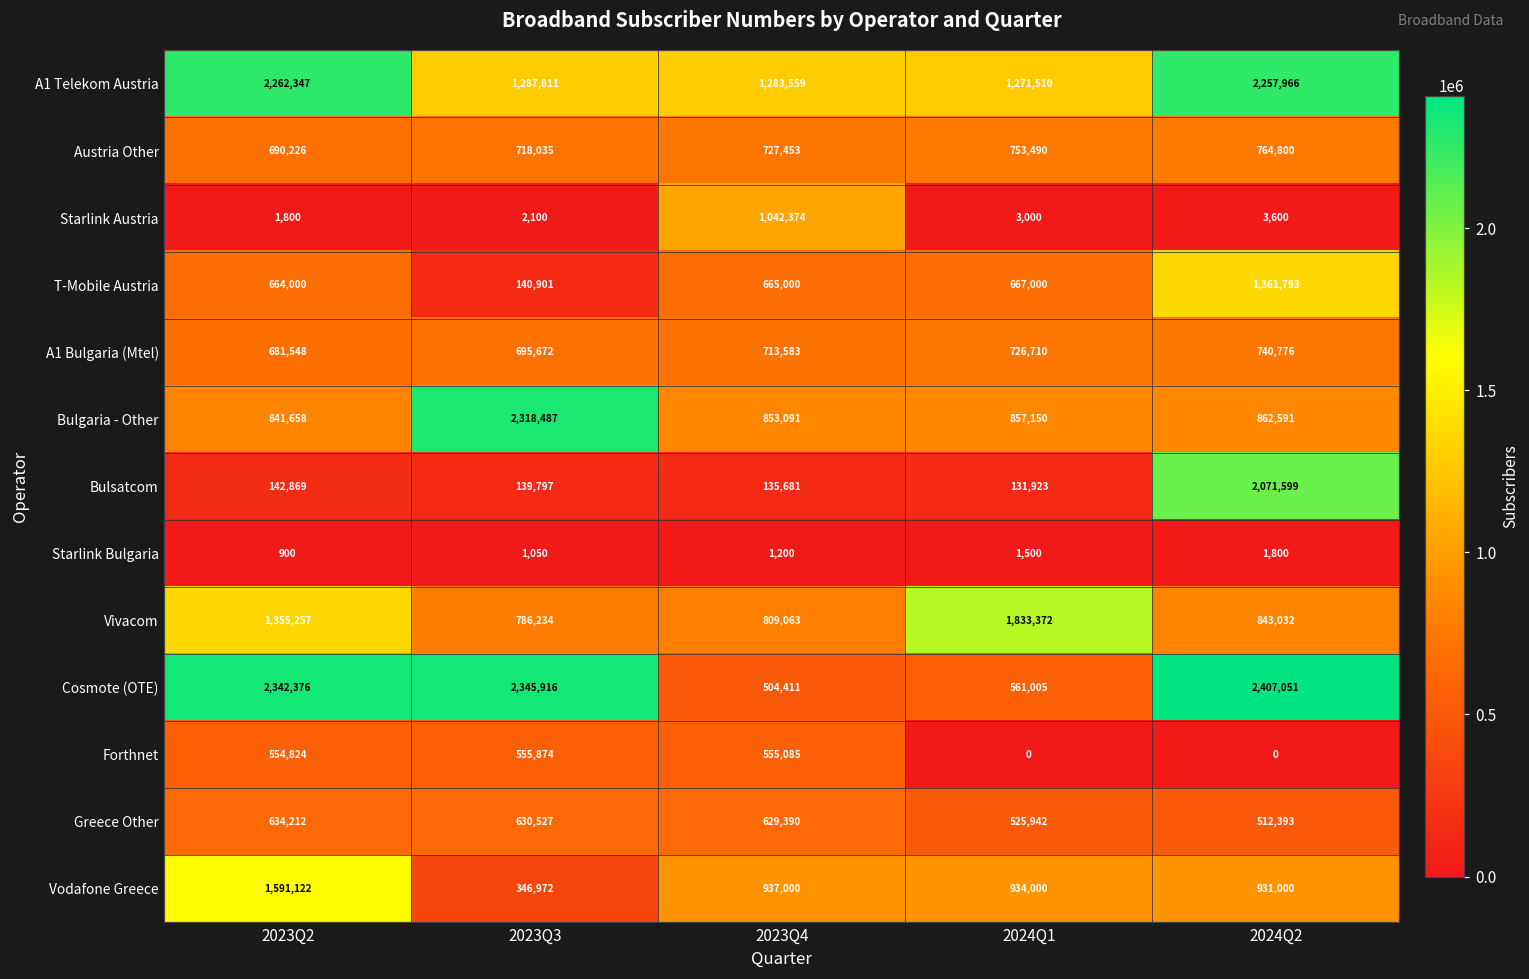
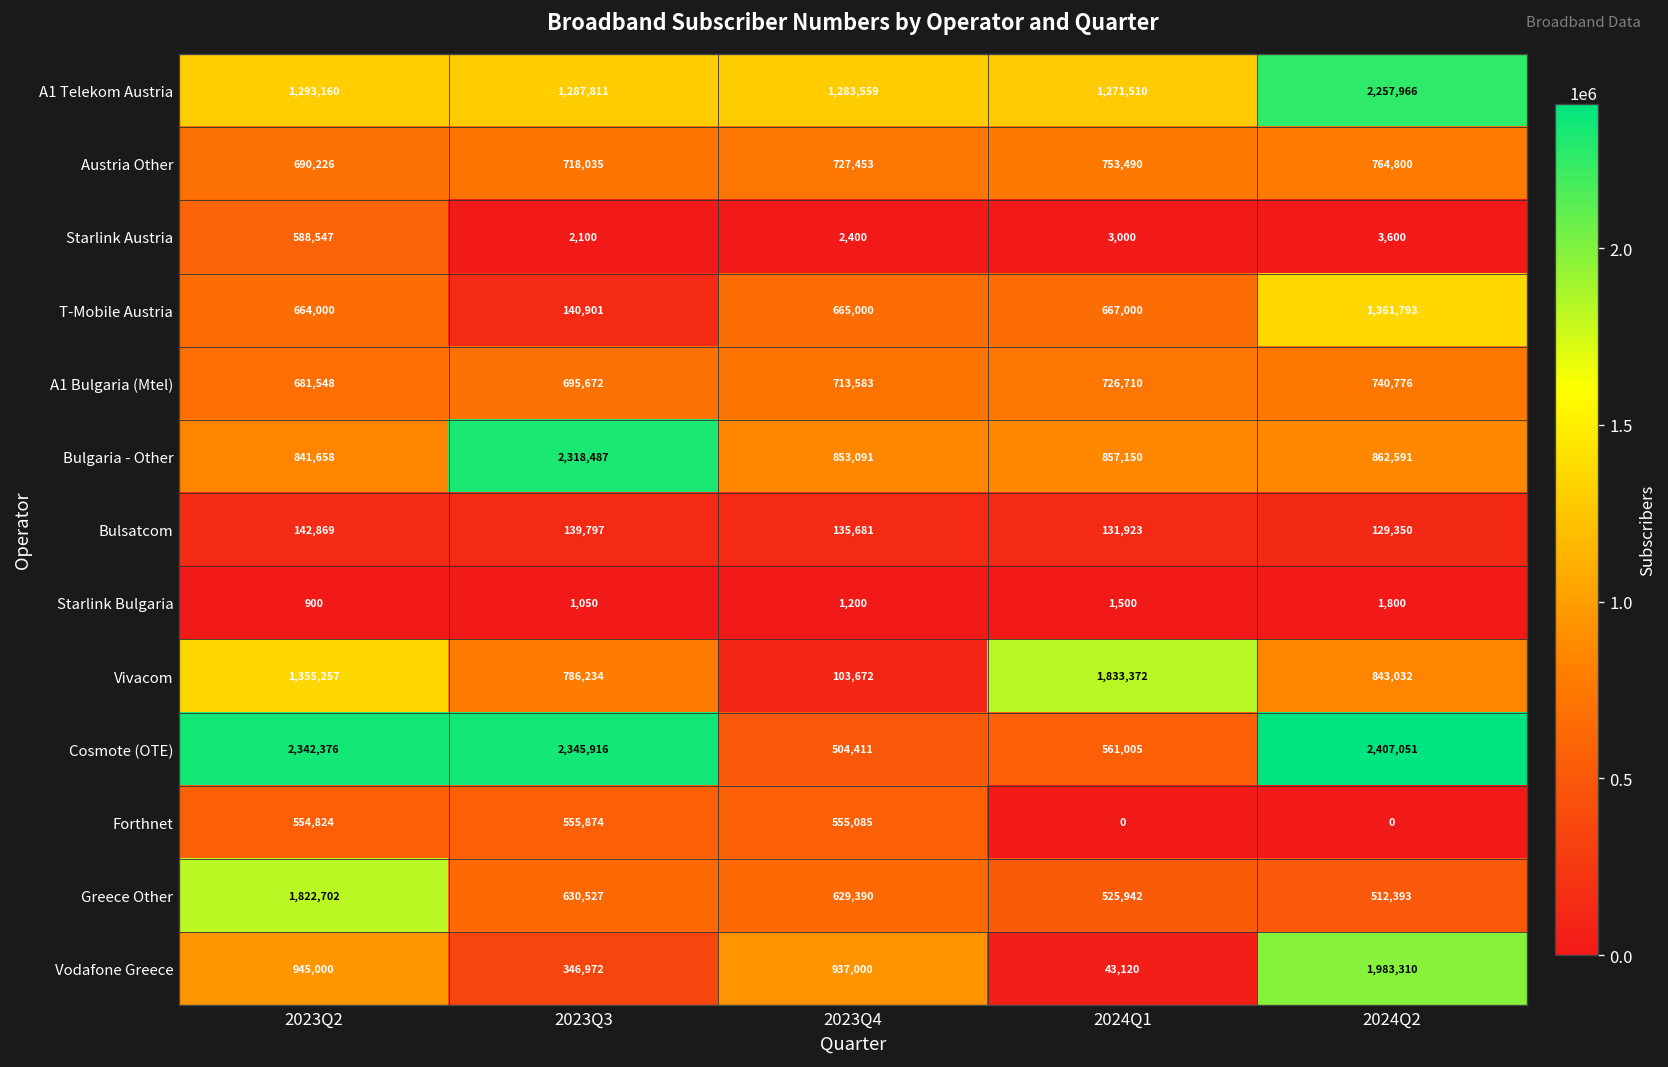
A1 Telekom Austria, 2023Q2: 2,262,347 -> 1,293,160
Starlink Austria, 2023Q2: 1,800 -> 588,547
Starlink Austria, 2023Q4: 1,042,374 -> 2,400
Bulsatcom, 2024Q2: 2,071,599 -> 129,350
Vivacom, 2023Q4: 809,063 -> 103,672
Greece Other, 2023Q2: 634,212 -> 1,822,702
Vodafone Greece, 2023Q2: 1,591,122 -> 945,000
Vodafone Greece, 2024Q1: 934,000 -> 43,120
Vodafone Greece, 2024Q2: 931,000 -> 1,983,310
